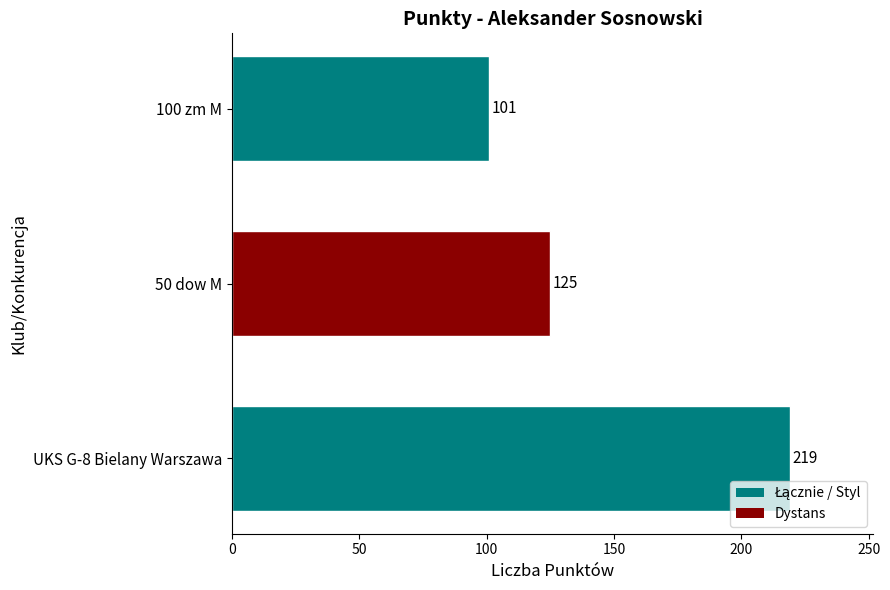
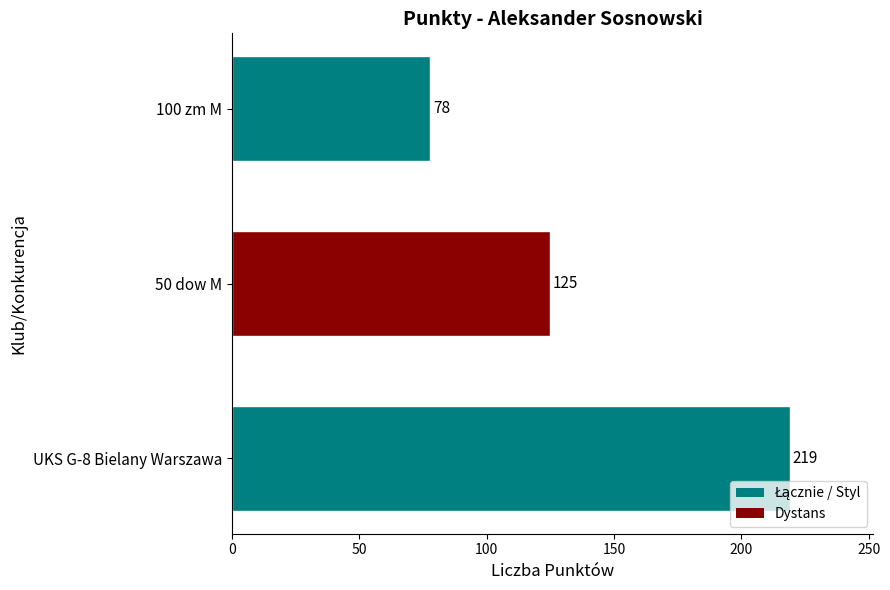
100 zm M: 101 -> 78
